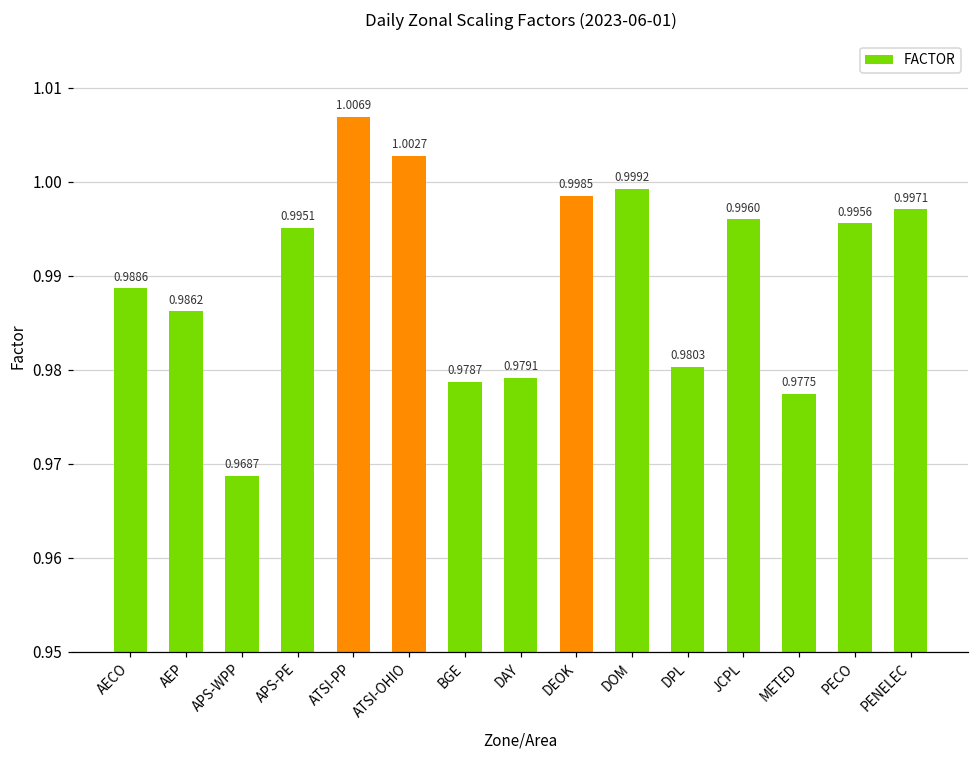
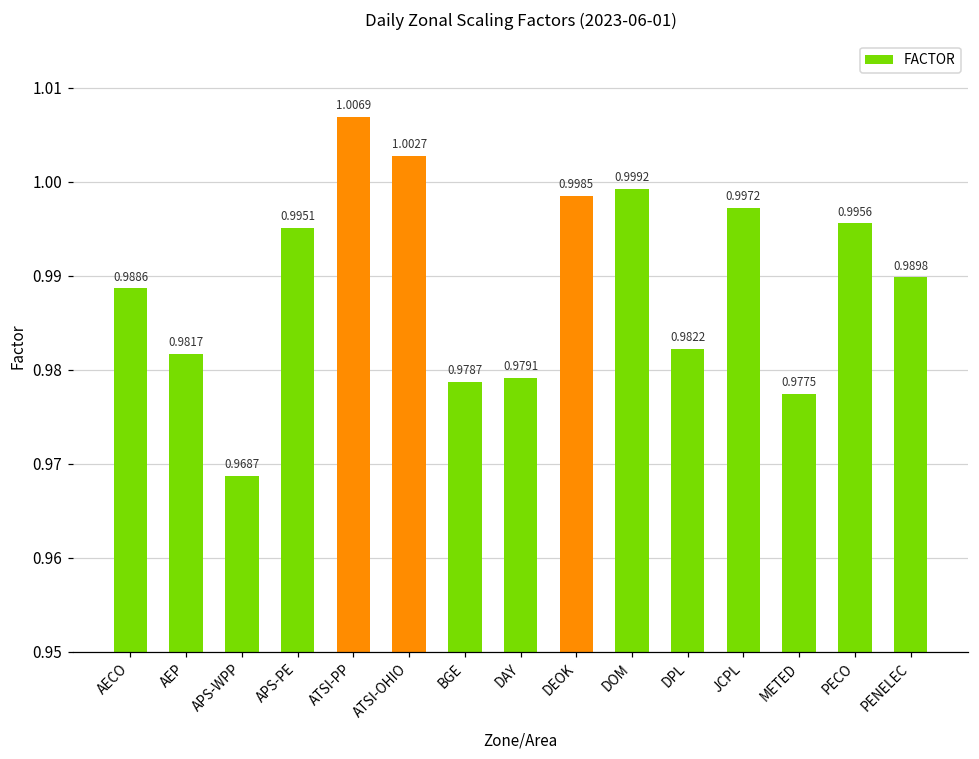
AEP: 0.9862 -> 0.9817
DPL: 0.9803 -> 0.9822
JCPL: 0.9960 -> 0.9972
PENELEC: 0.9971 -> 0.9898
